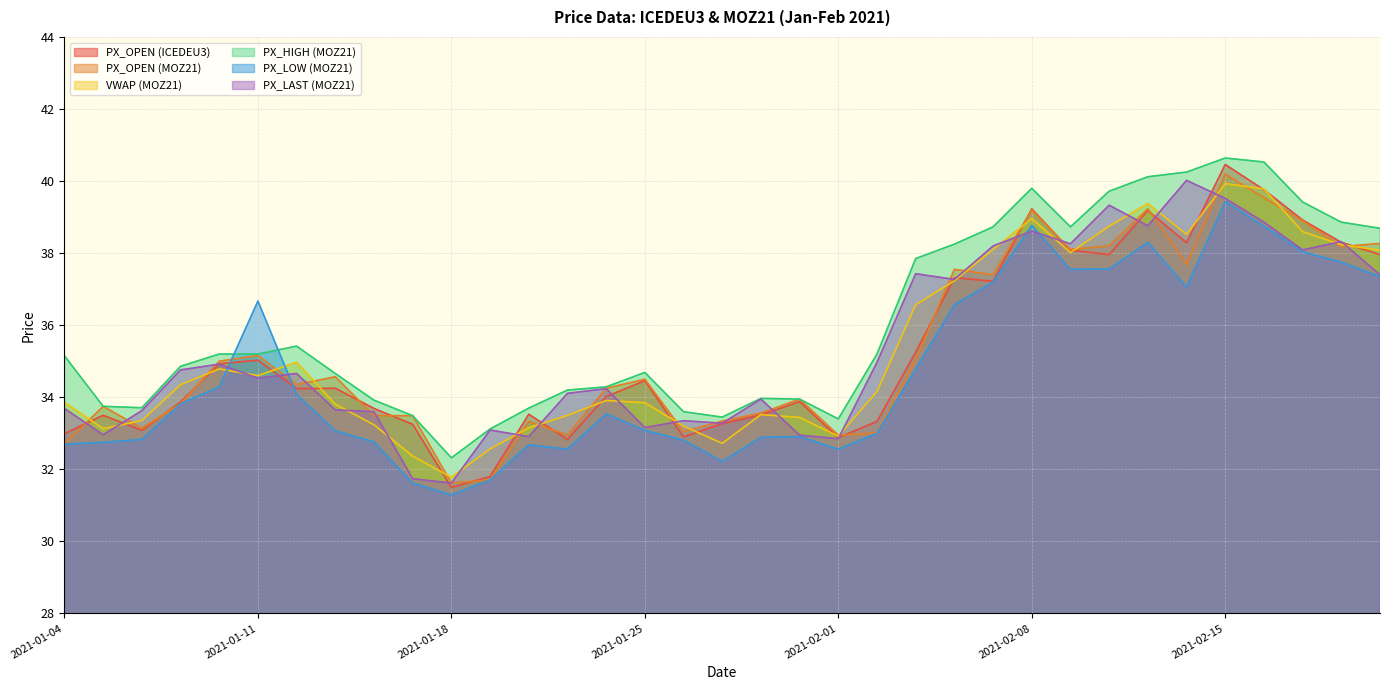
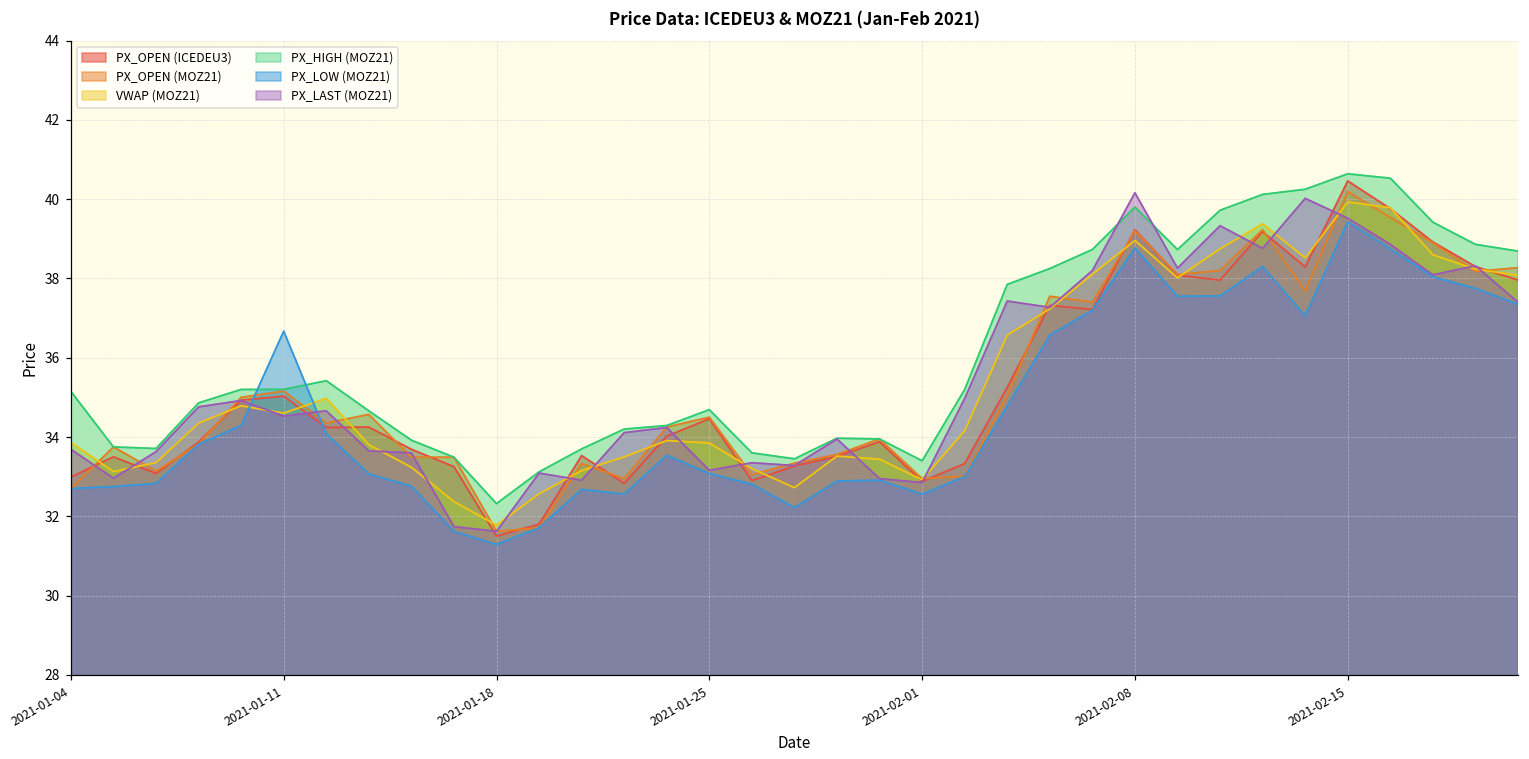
PX_LAST (MOZ21), 2021-02-08: 38.6 -> 40.2
